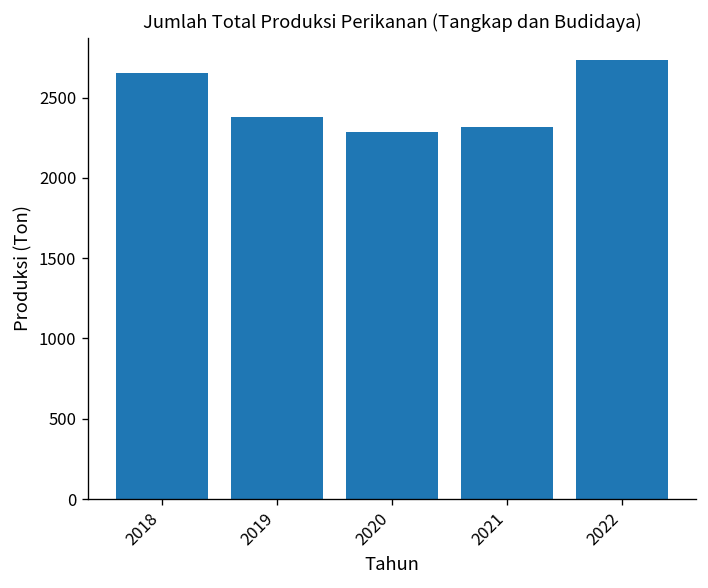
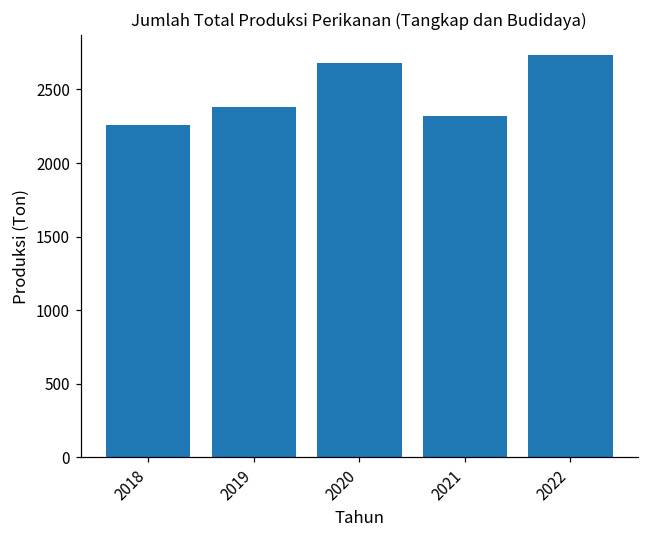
2018: 2650 -> 2260
2020: 2280 -> 2680
